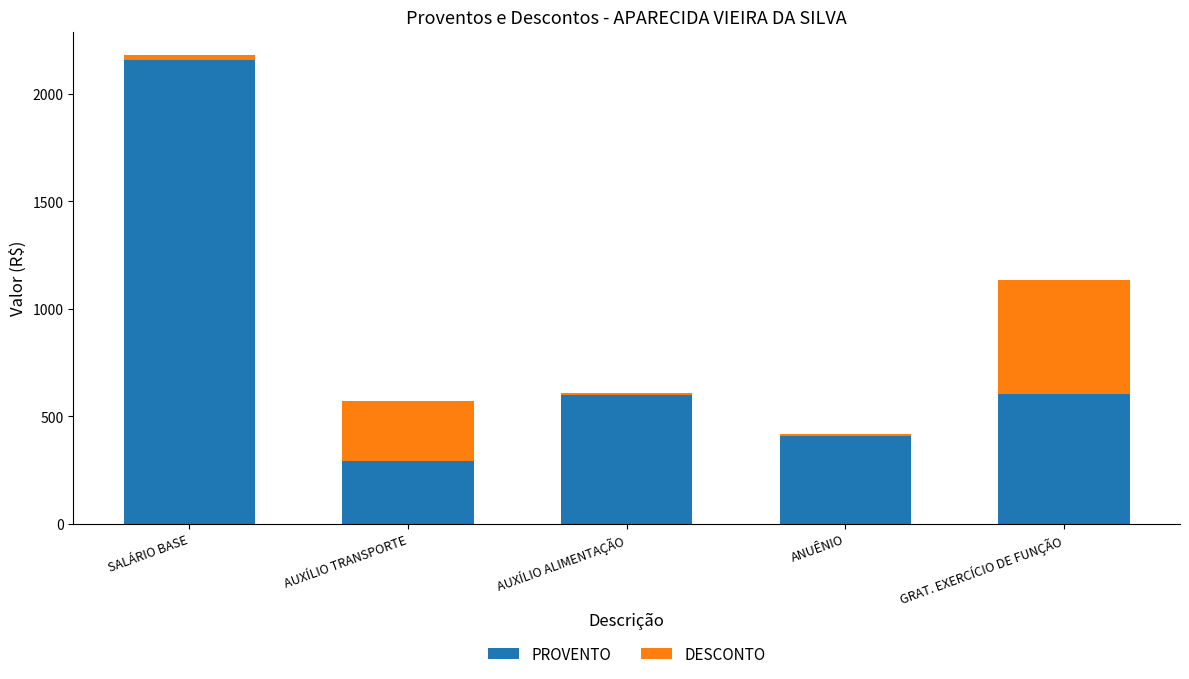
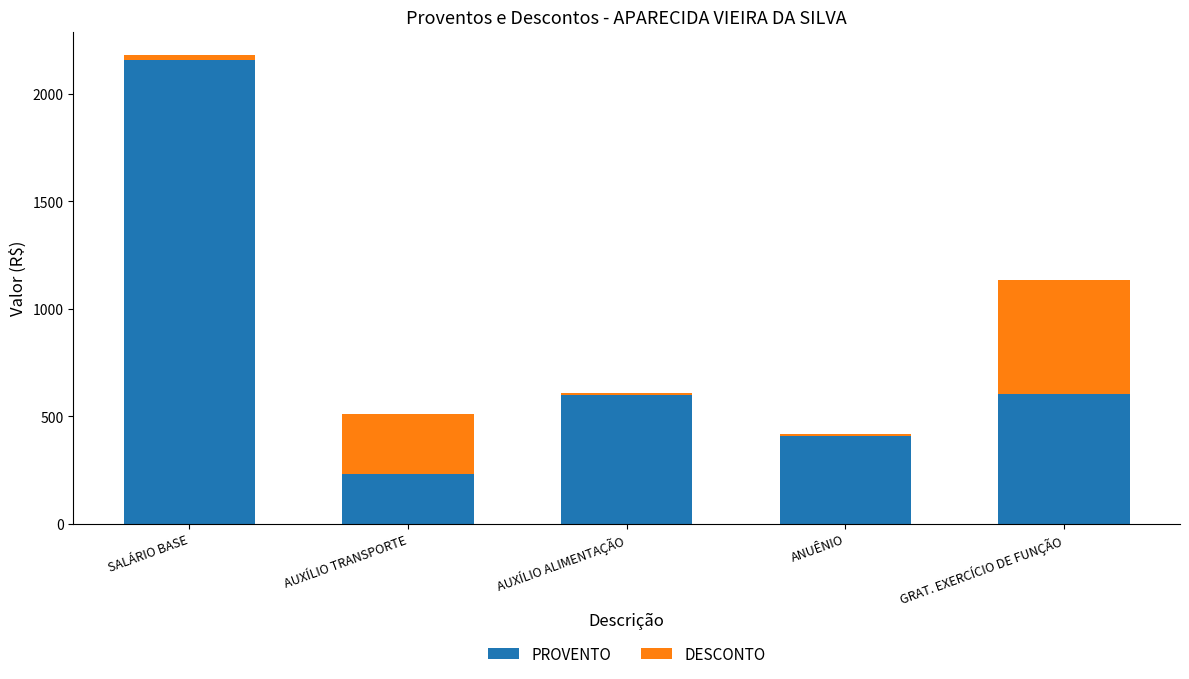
PROVENTO, AUXÍLIO TRANSPORTE: 290 -> 230
